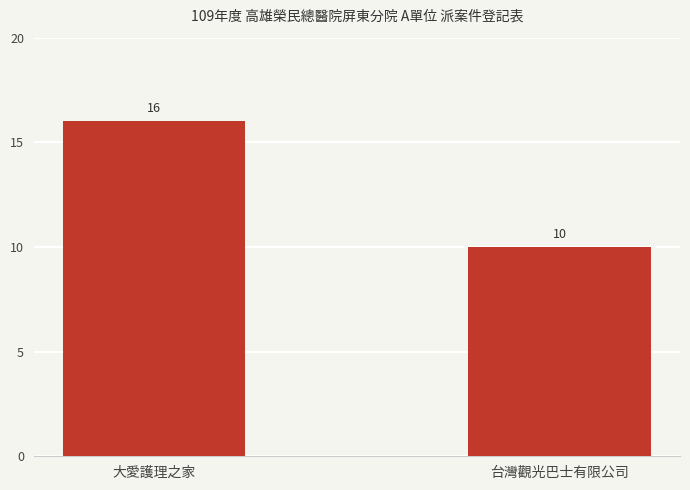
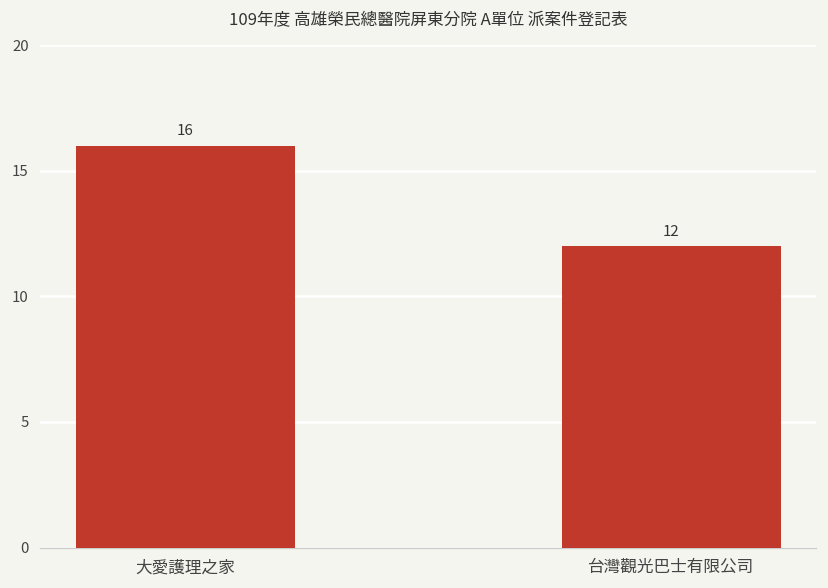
台灣觀光巴士有限公司: 10 -> 12
